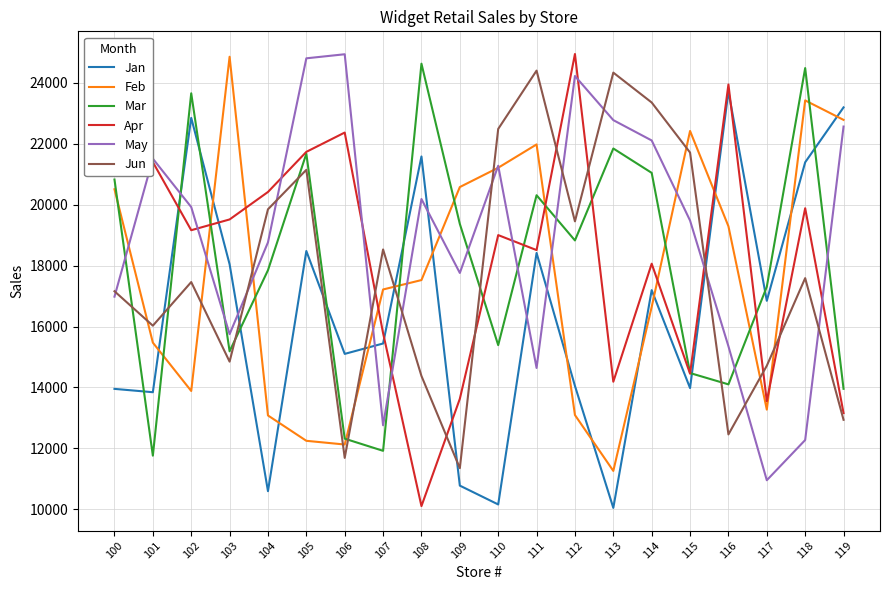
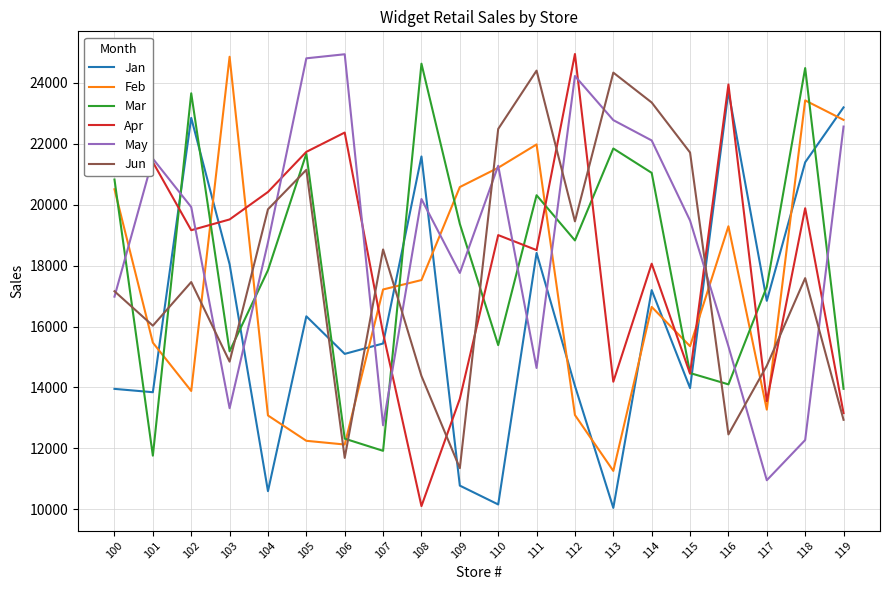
May, 103: 15700 -> 13300
Jan, 105: 18500 -> 16300
Feb, 115: 22400 -> 15400
